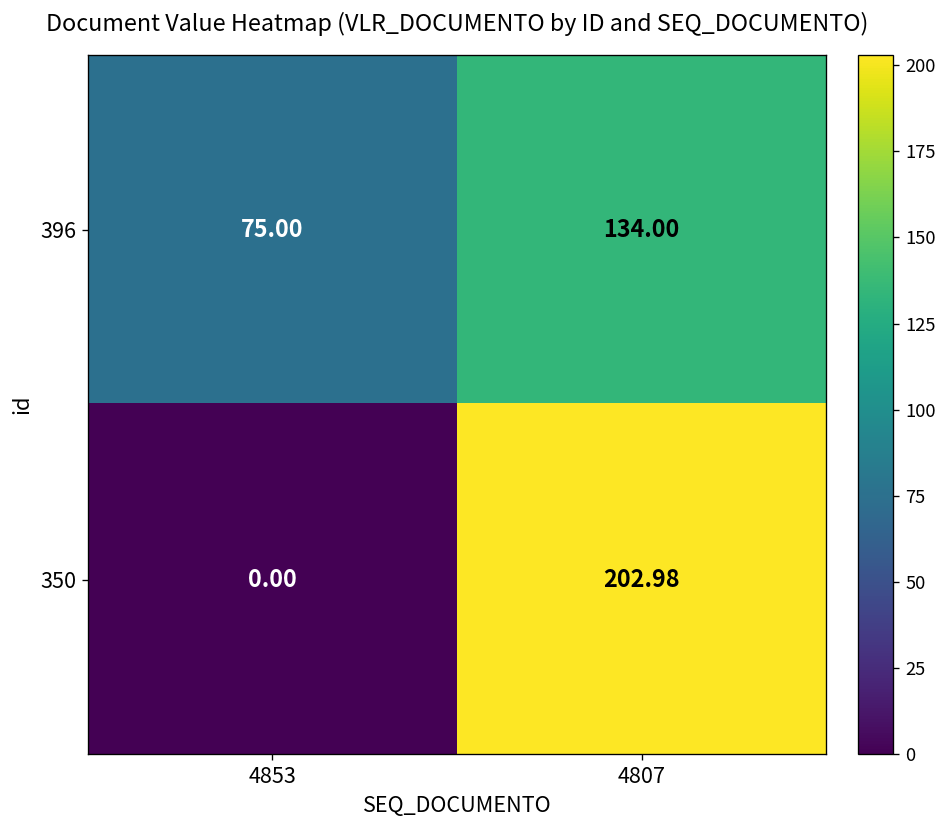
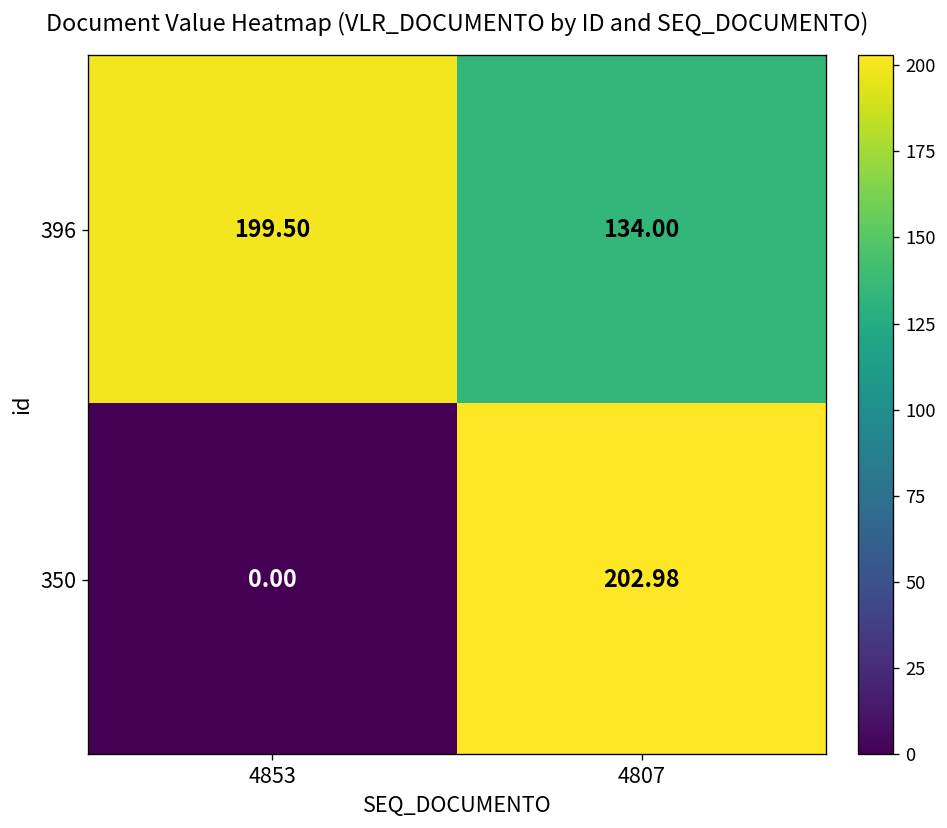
396, 4853: 75.00 -> 199.50
